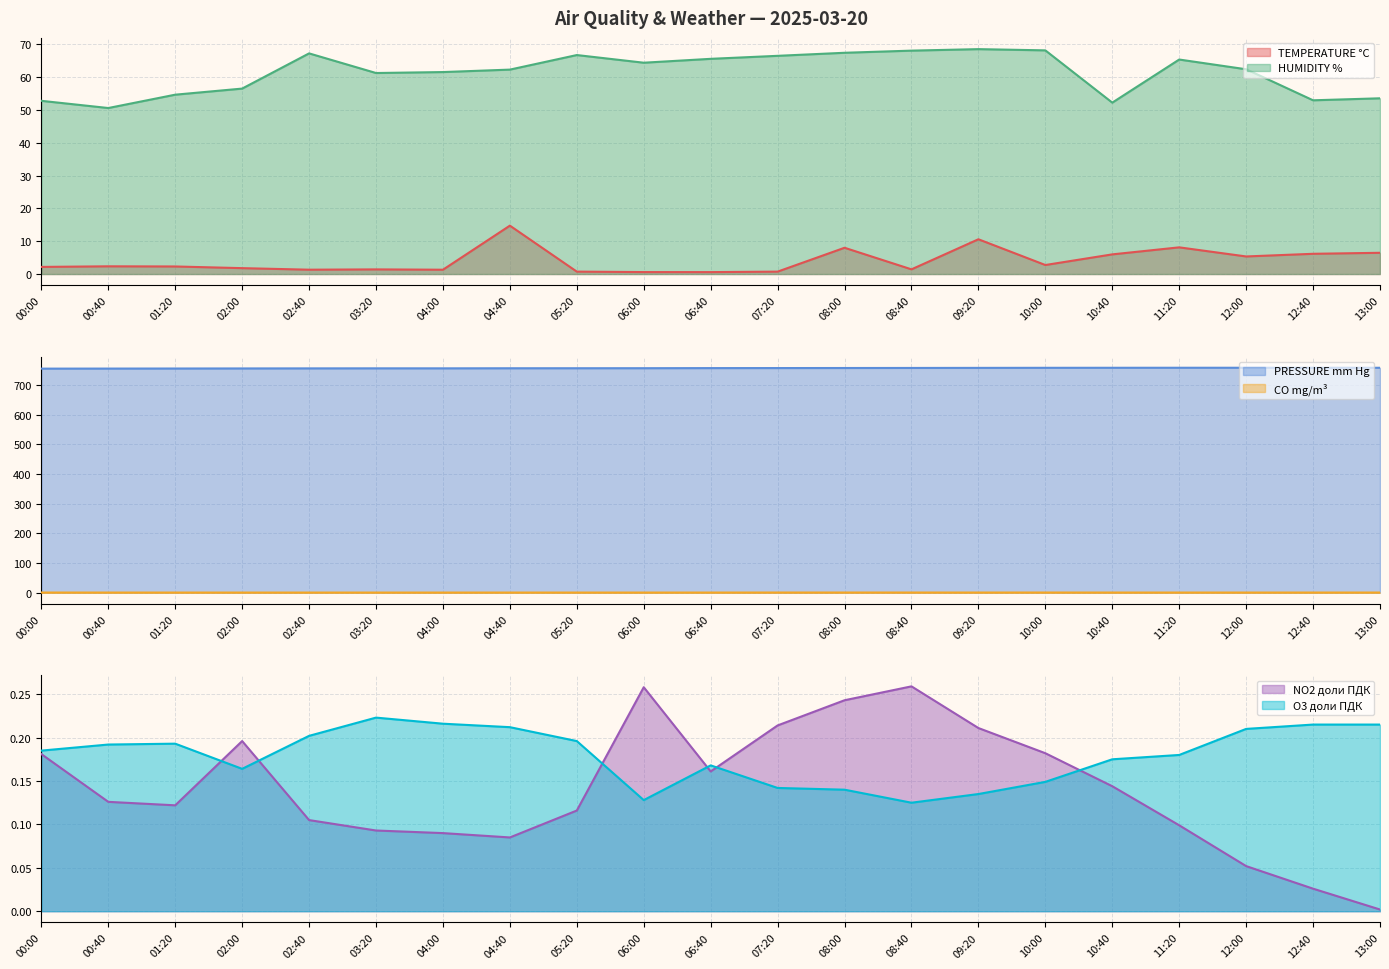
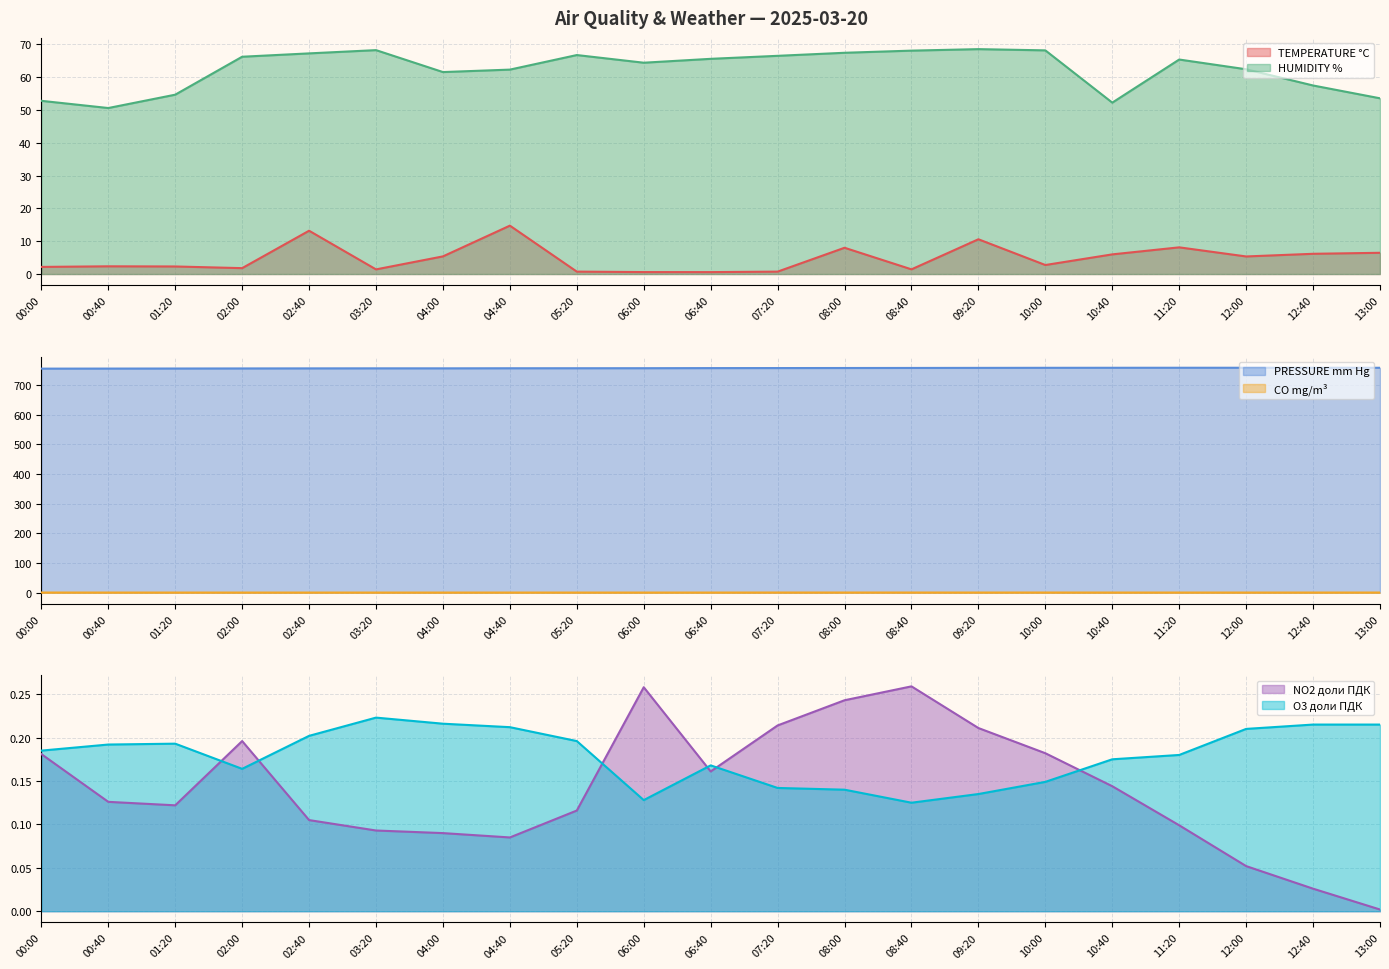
Air Quality & Weather — 2025-03-20, HUMIDITY %, 02:00: 57 -> 66
Air Quality & Weather — 2025-03-20, TEMPERATURE °C, 02:40: 1 -> 13
Air Quality & Weather — 2025-03-20, HUMIDITY %, 03:20: 61 -> 68
Air Quality & Weather — 2025-03-20, TEMPERATURE °C, 04:00: 1 -> 5
Air Quality & Weather — 2025-03-20, HUMIDITY %, 12:40: 53 -> 57
